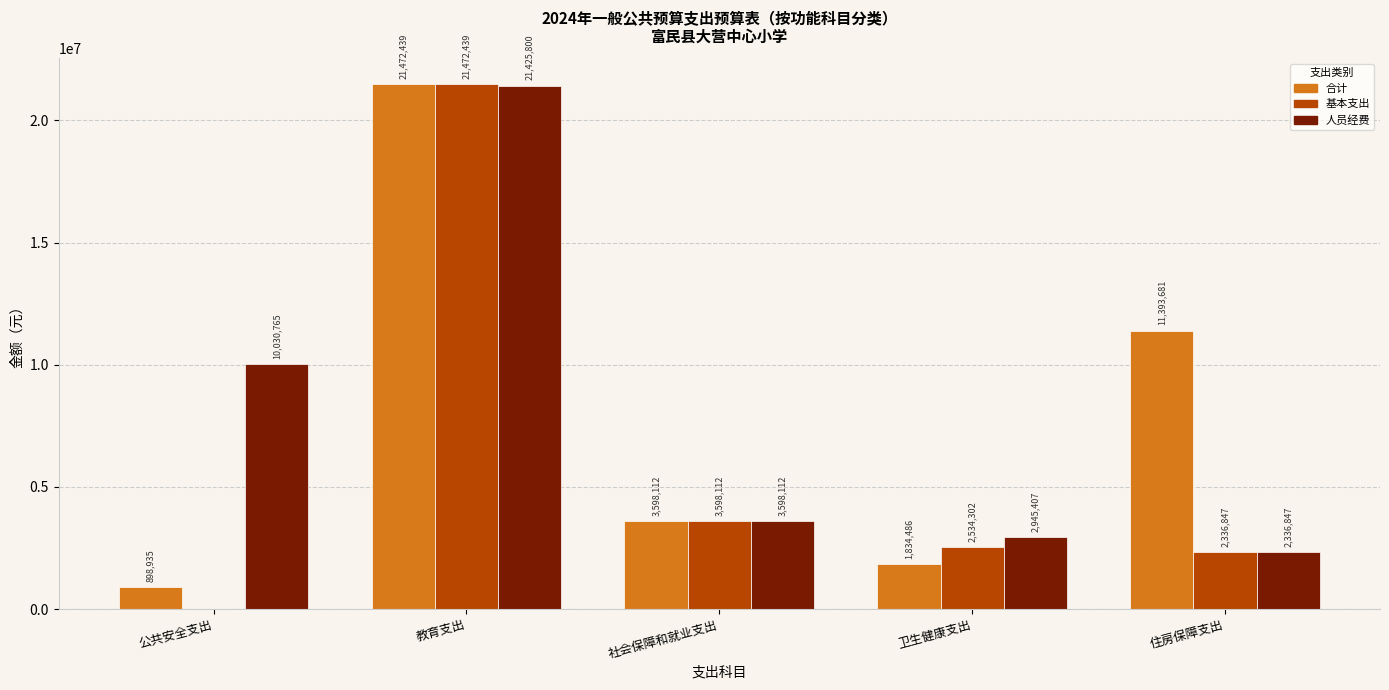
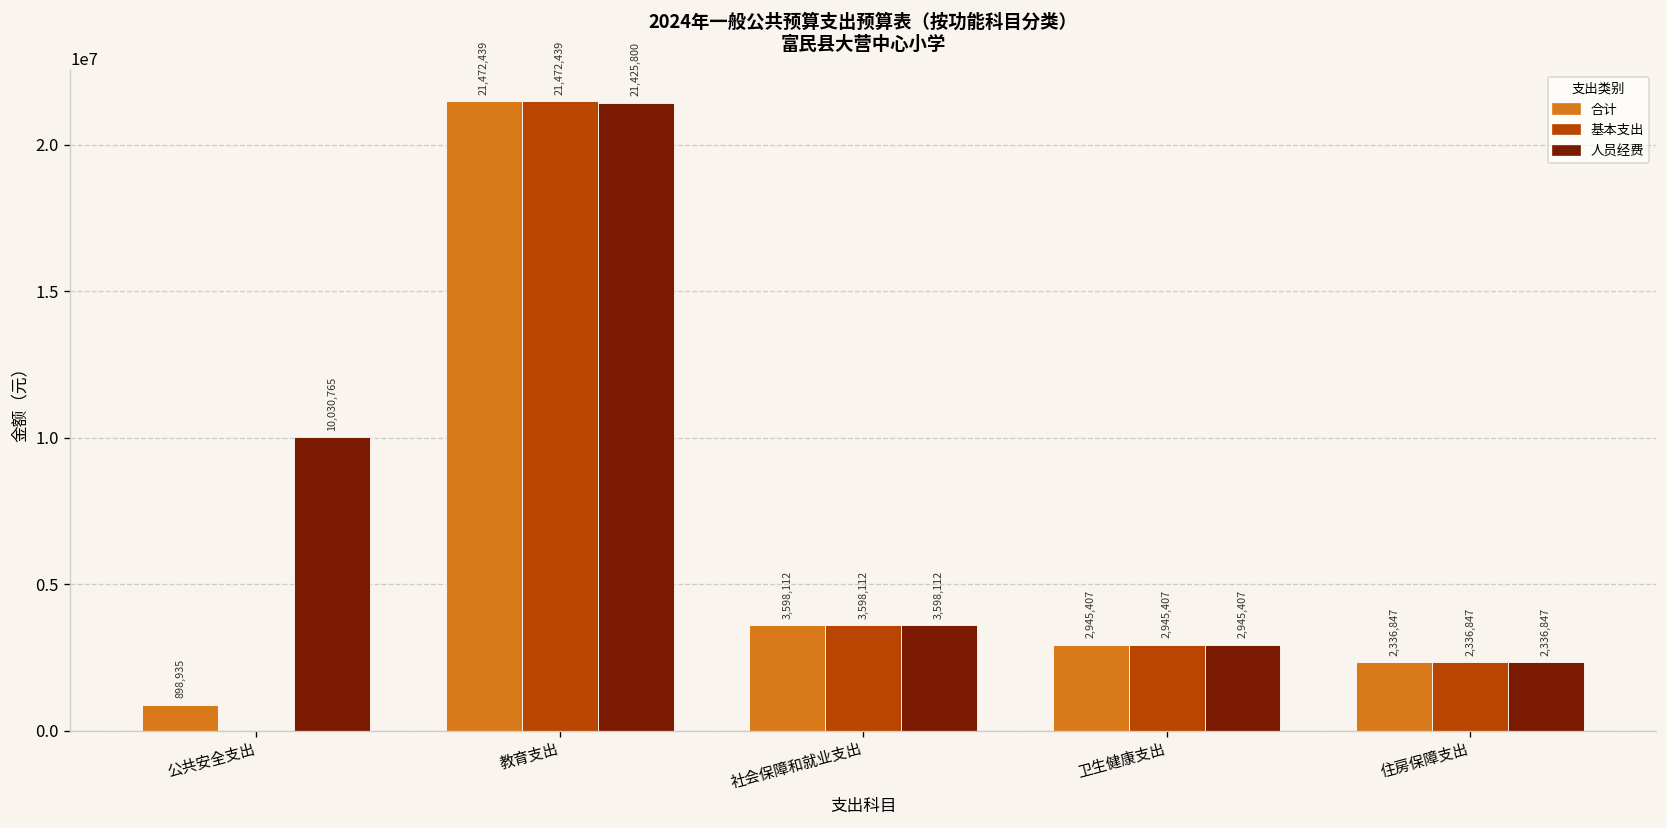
合计, 卫生健康支出: 1,834,486 -> 2,945,407
基本支出, 卫生健康支出: 2,534,302 -> 2,945,407
合计, 住房保障支出: 11,393,681 -> 2,336,847
